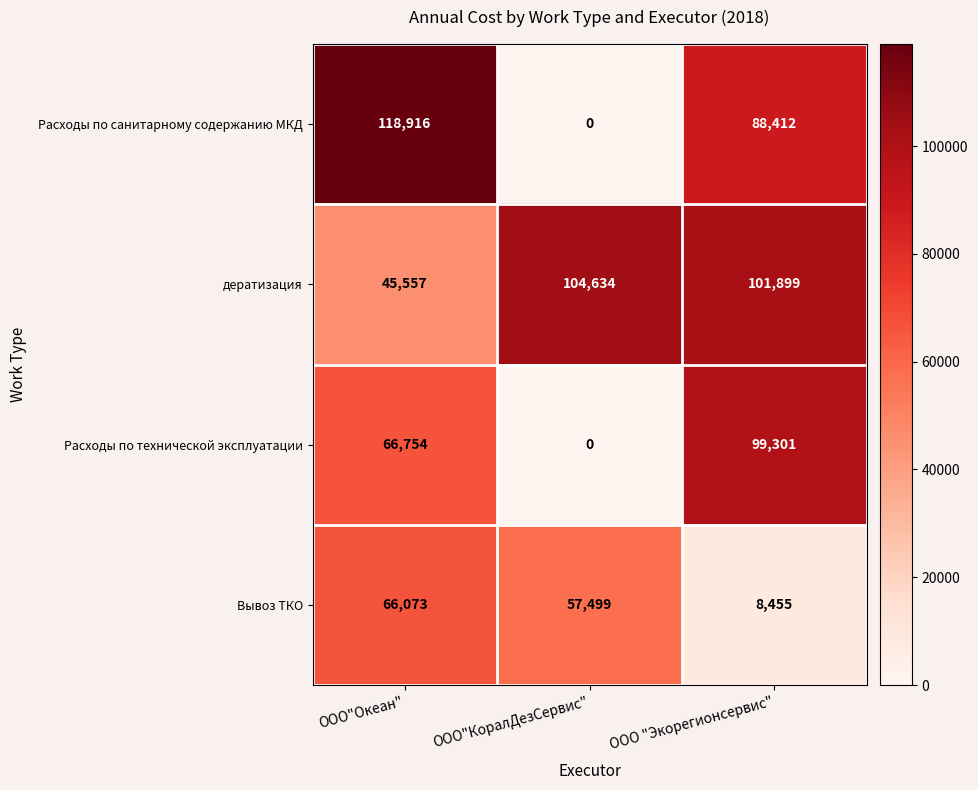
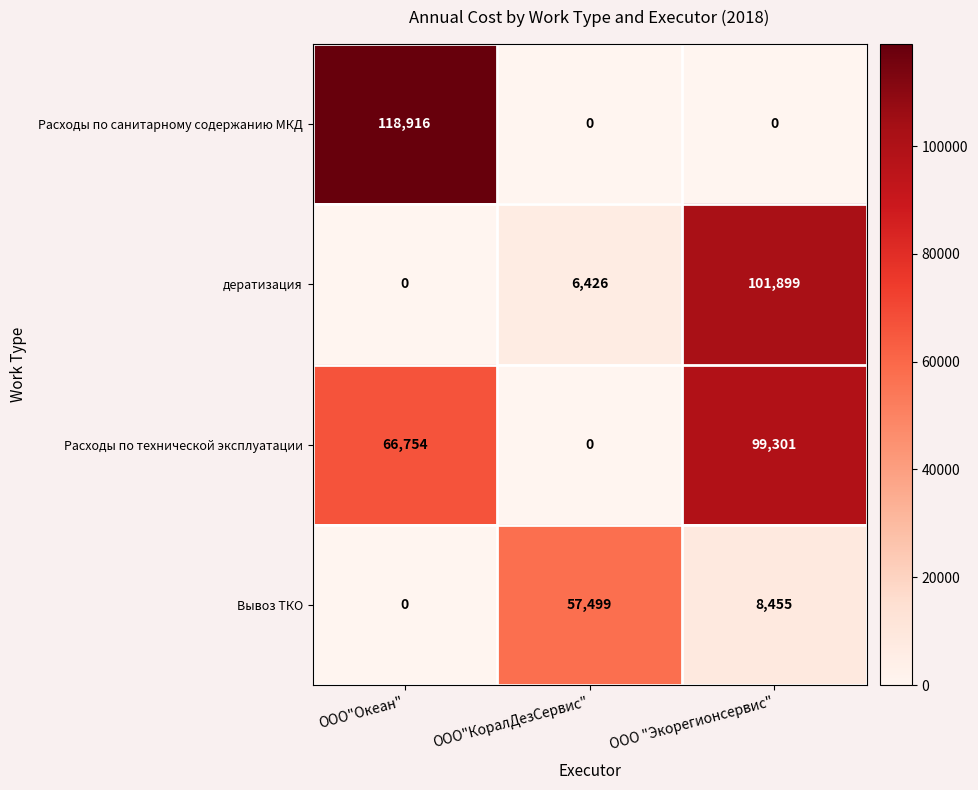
Расходы по санитарному содержанию МКД, ООО "Экорегионсервис": 88,412 -> 0
дератизация, ООО"Океан": 45,557 -> 0
дератизация, ООО"КоралДезСервис": 104,634 -> 6,426
Вывоз ТКО, ООО"Океан": 66,073 -> 0
